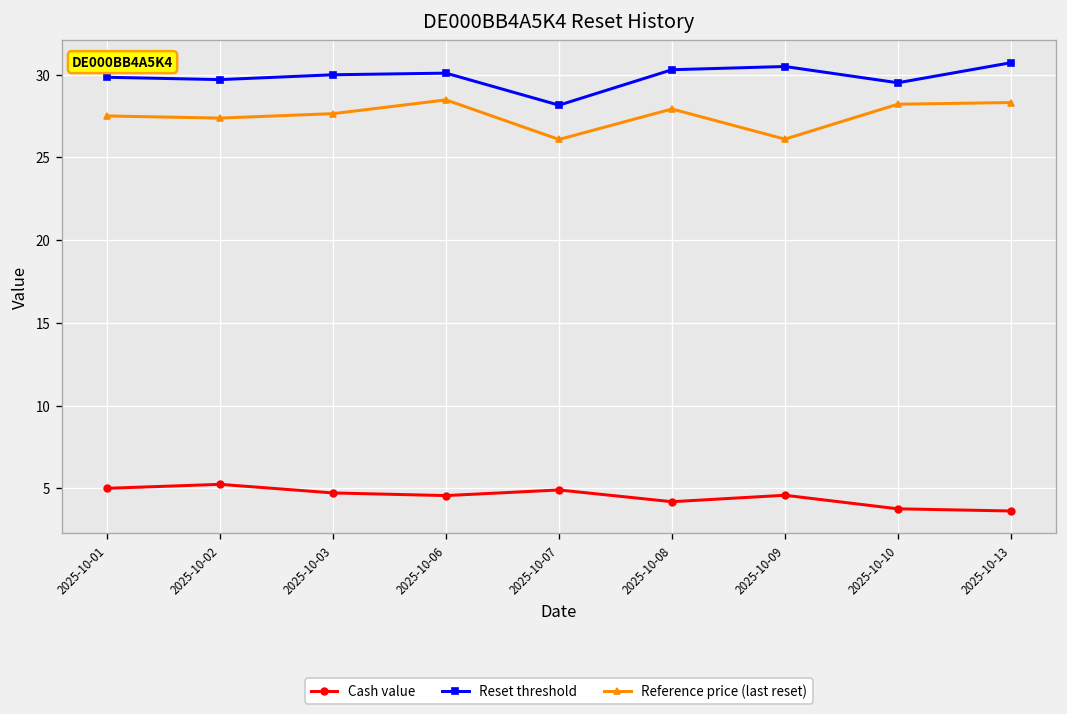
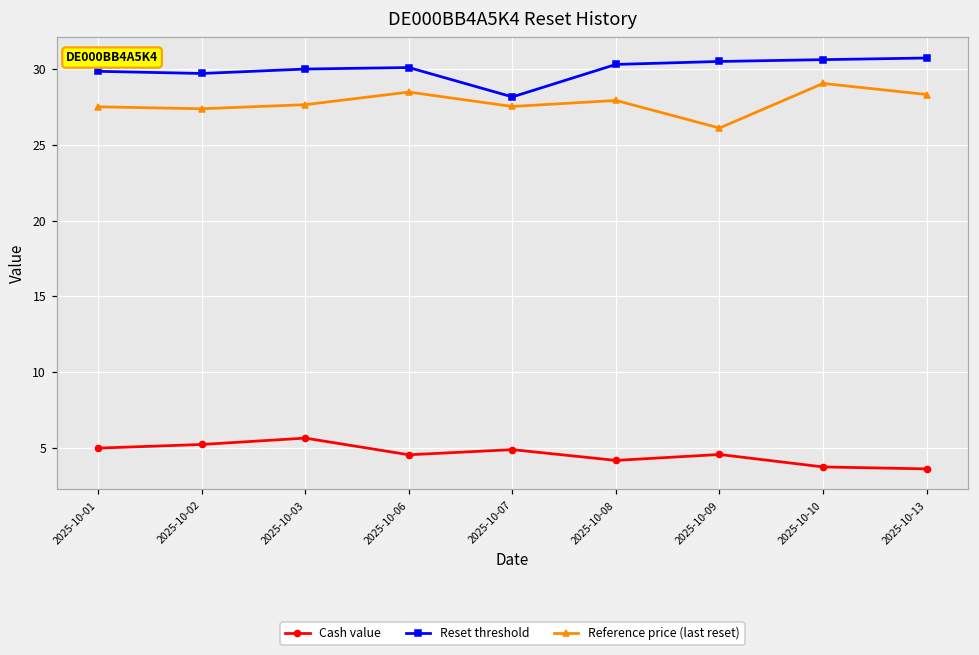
Cash value, 2025-10-03: 4.7 -> 5.7
Reference price (last reset), 2025-10-07: 26.1 -> 27.5
Reset threshold, 2025-10-10: 29.5 -> 30.6
Reference price (last reset), 2025-10-10: 28.2 -> 29.0
